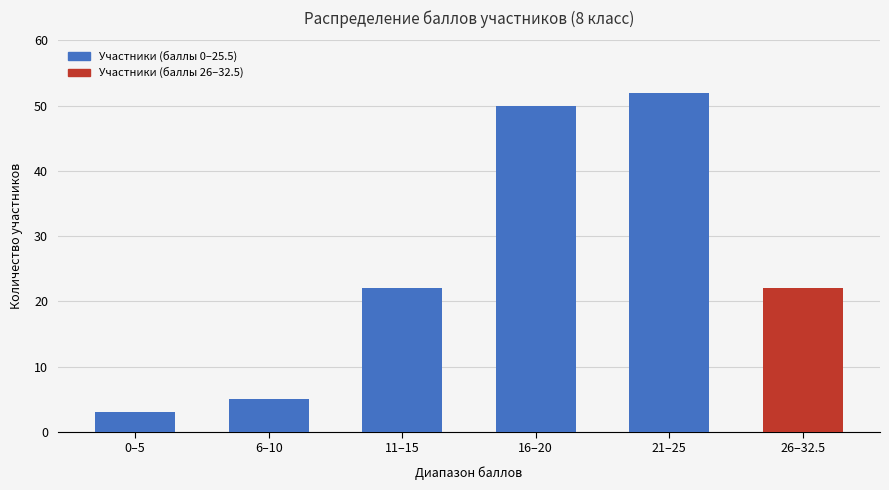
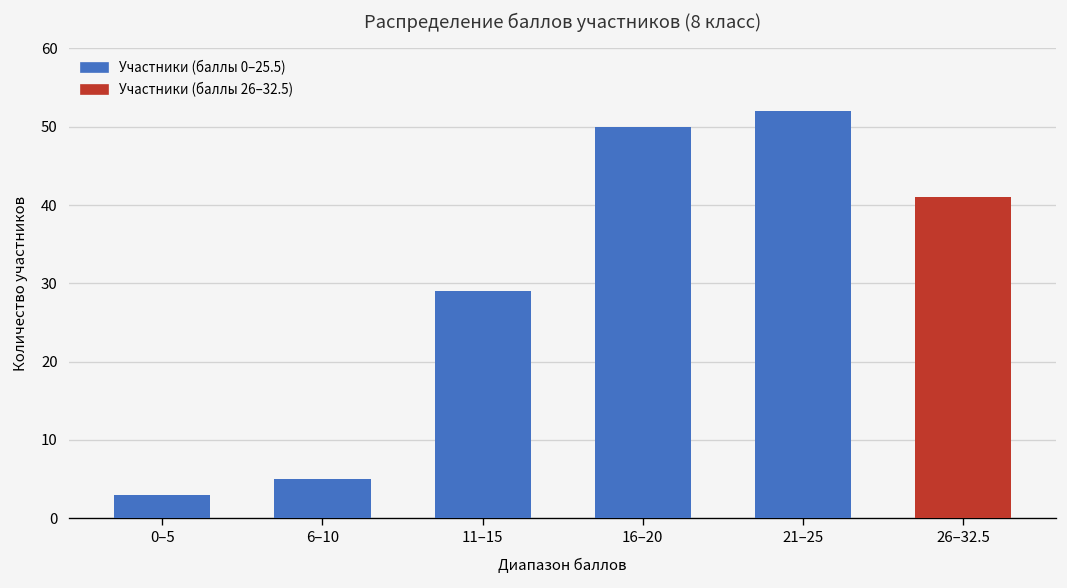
11–15: 22 -> 29
26–32.5: 22 -> 41
